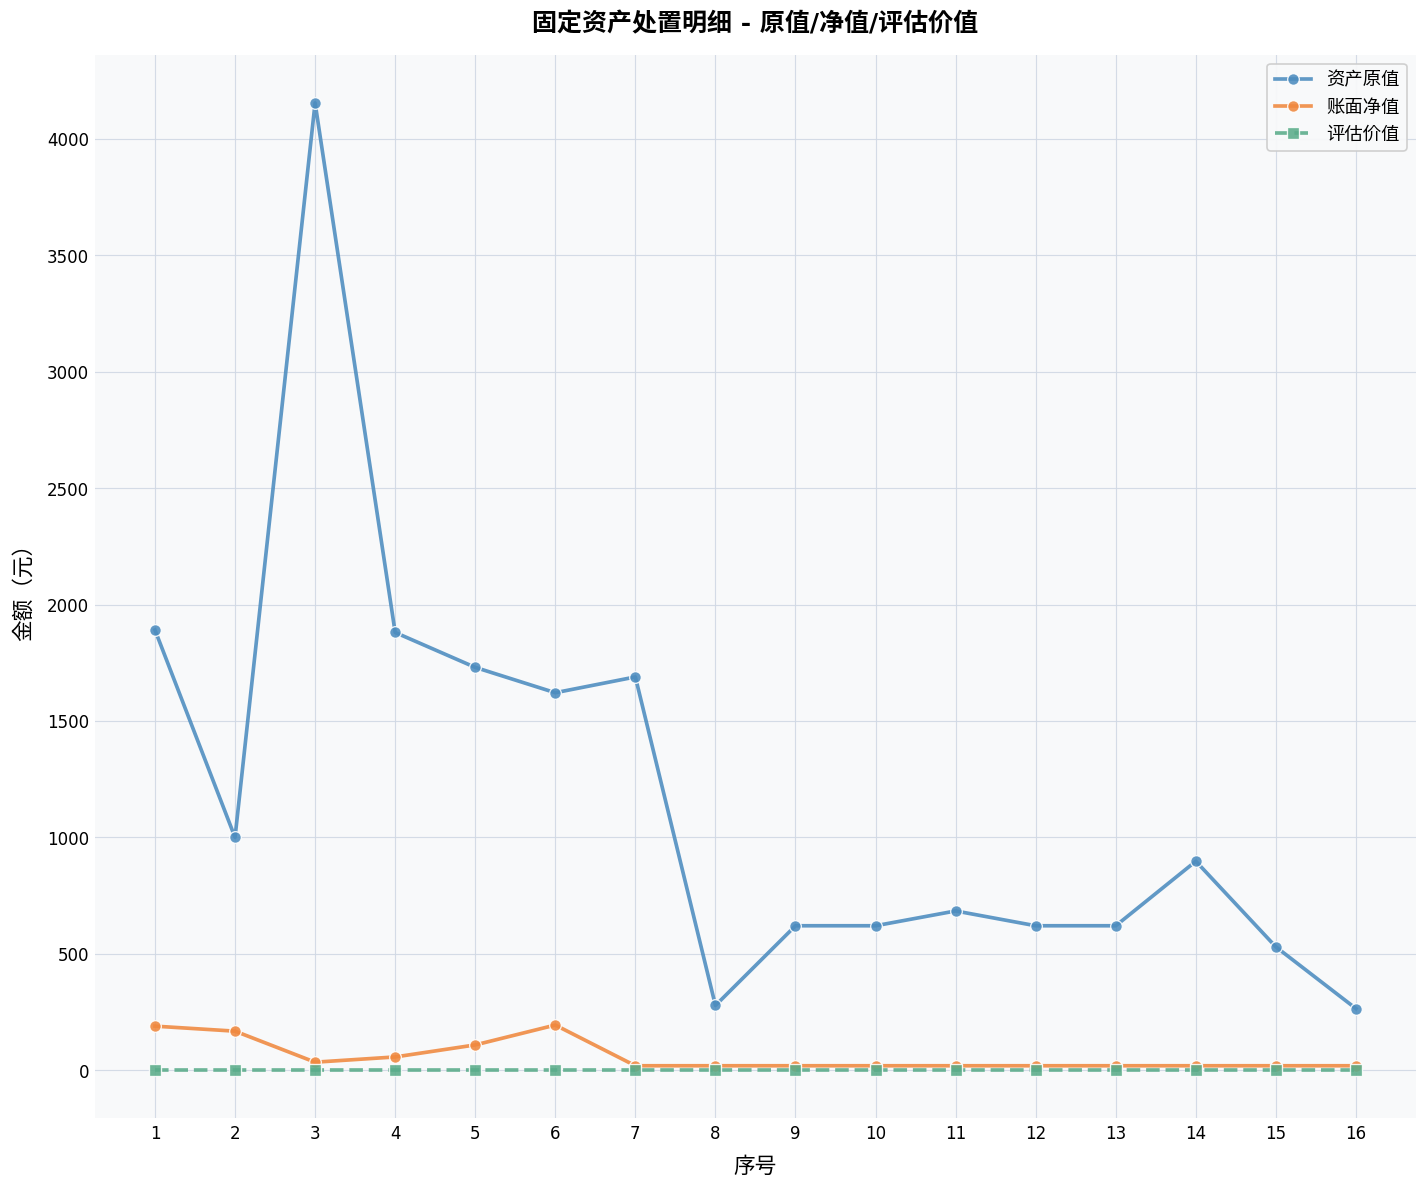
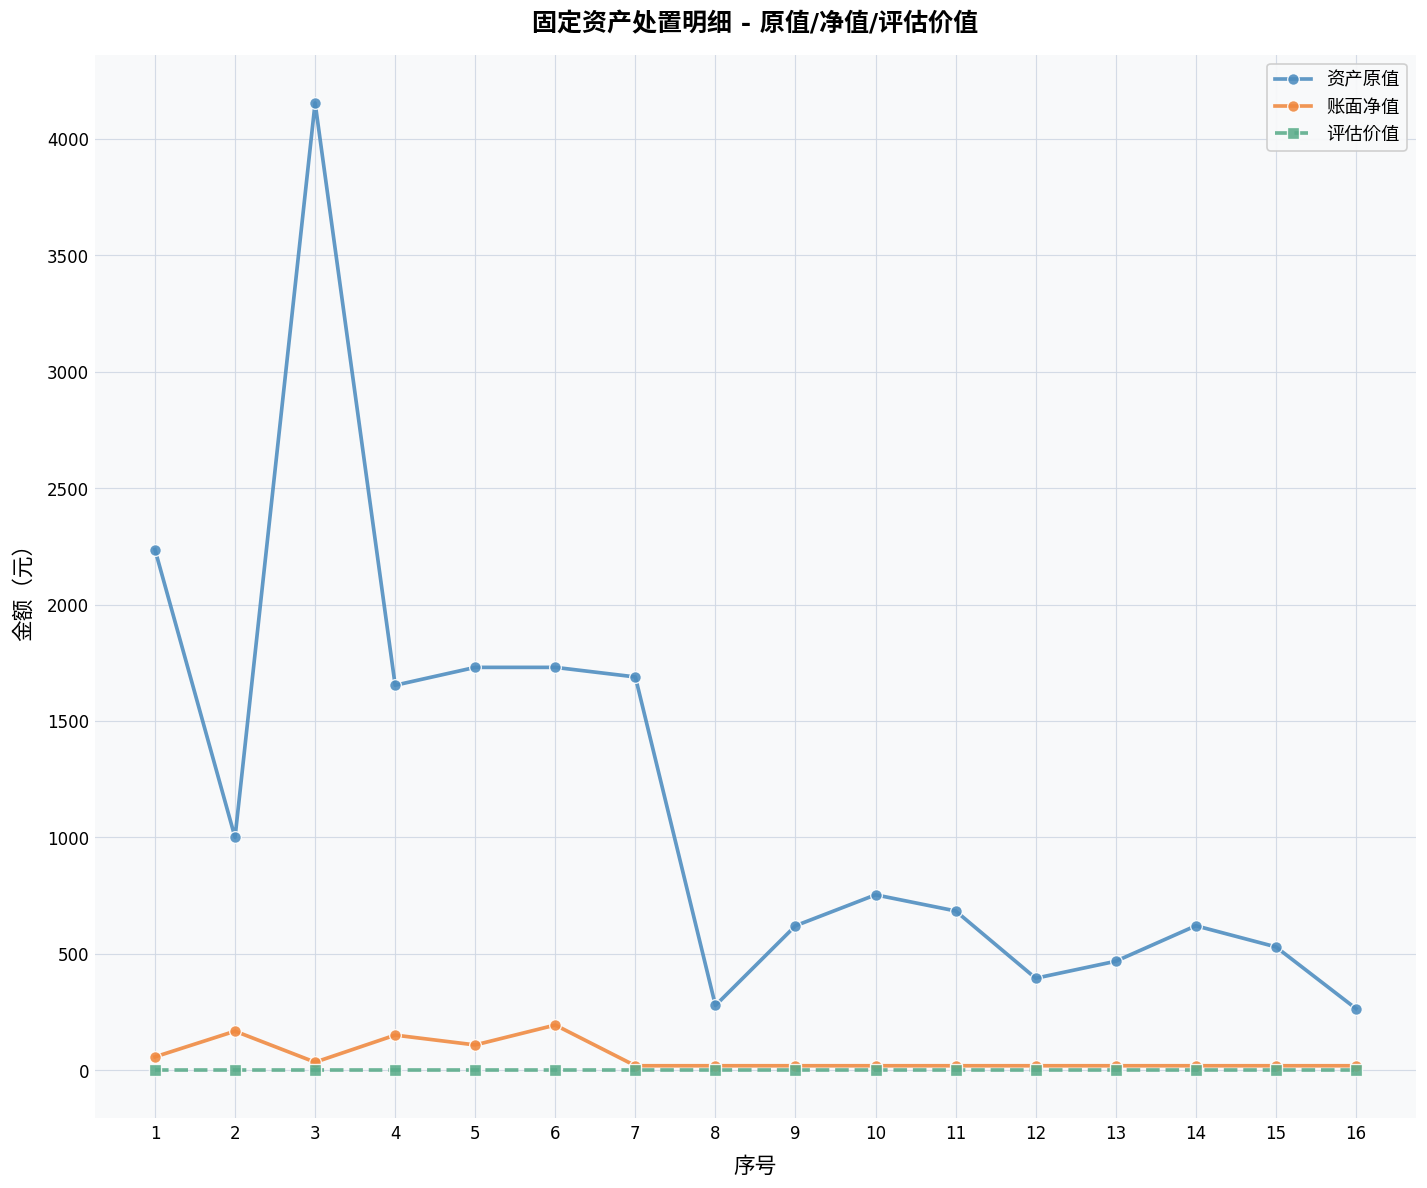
资产原值, 1: 1890 -> 2240
账面净值, 1: 190 -> 60
资产原值, 4: 1880 -> 1650
账面净值, 4: 60 -> 150
资产原值, 6: 1620 -> 1730
资产原值, 10: 620 -> 750
资产原值, 12: 620 -> 390
资产原值, 13: 620 -> 470
资产原值, 14: 900 -> 620
